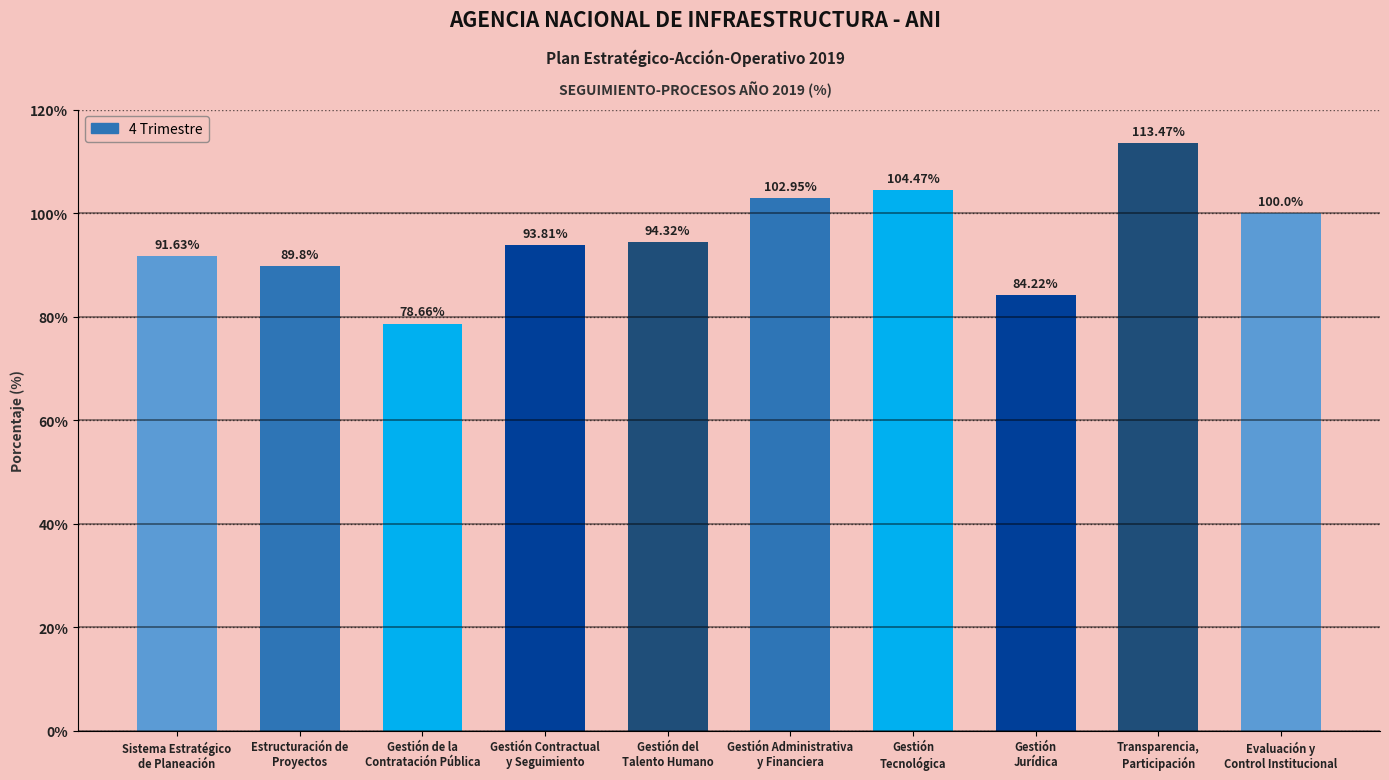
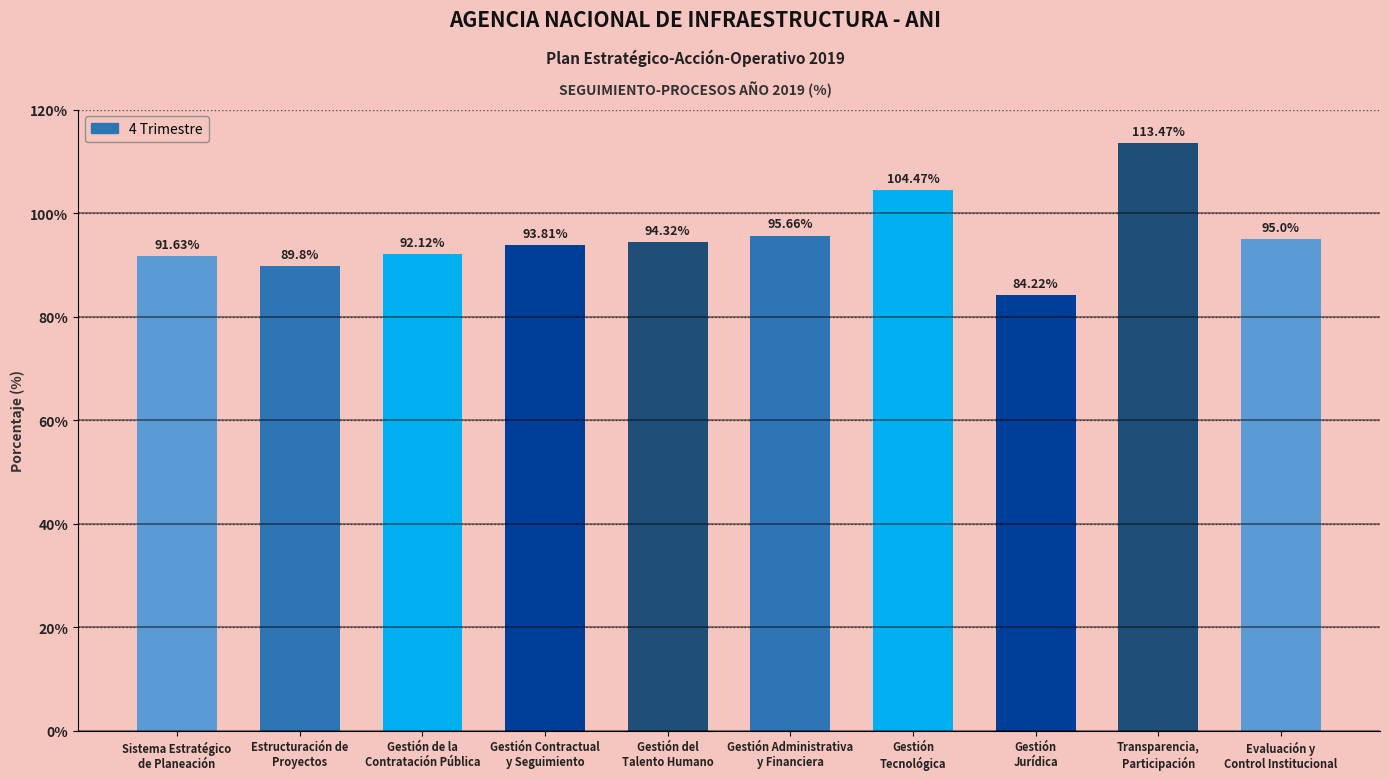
Gestión de la Contratación Pública: 78.66% -> 92.12%
Gestión Administrativa y Financiera: 102.95% -> 95.66%
Evaluación y Control Institucional: 100.0% -> 95.0%
